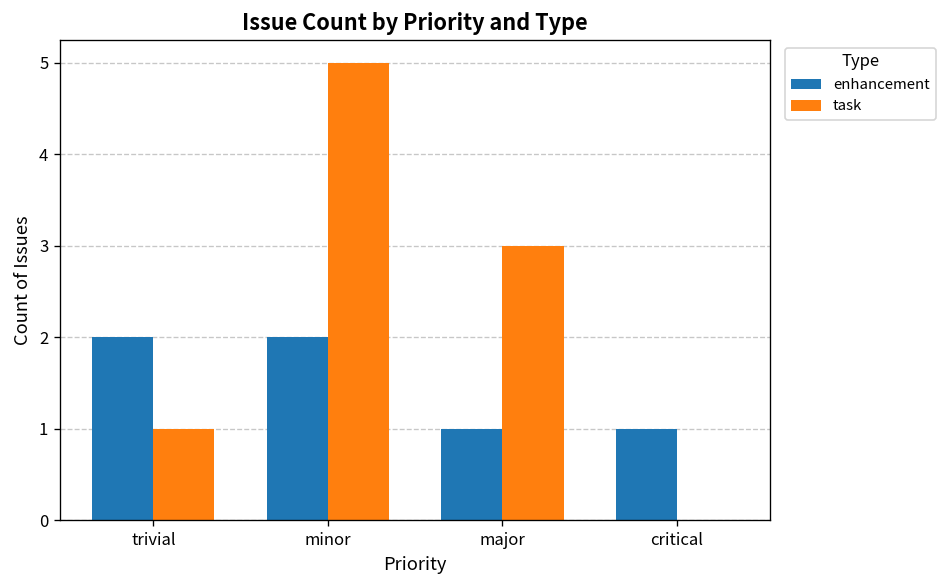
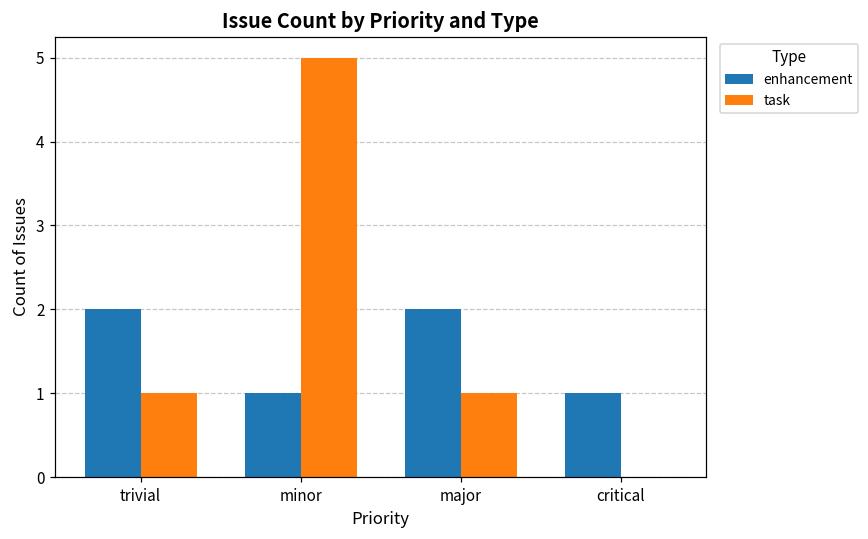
enhancement, minor: 2 -> 1
enhancement, major: 1 -> 2
task, major: 3 -> 1
